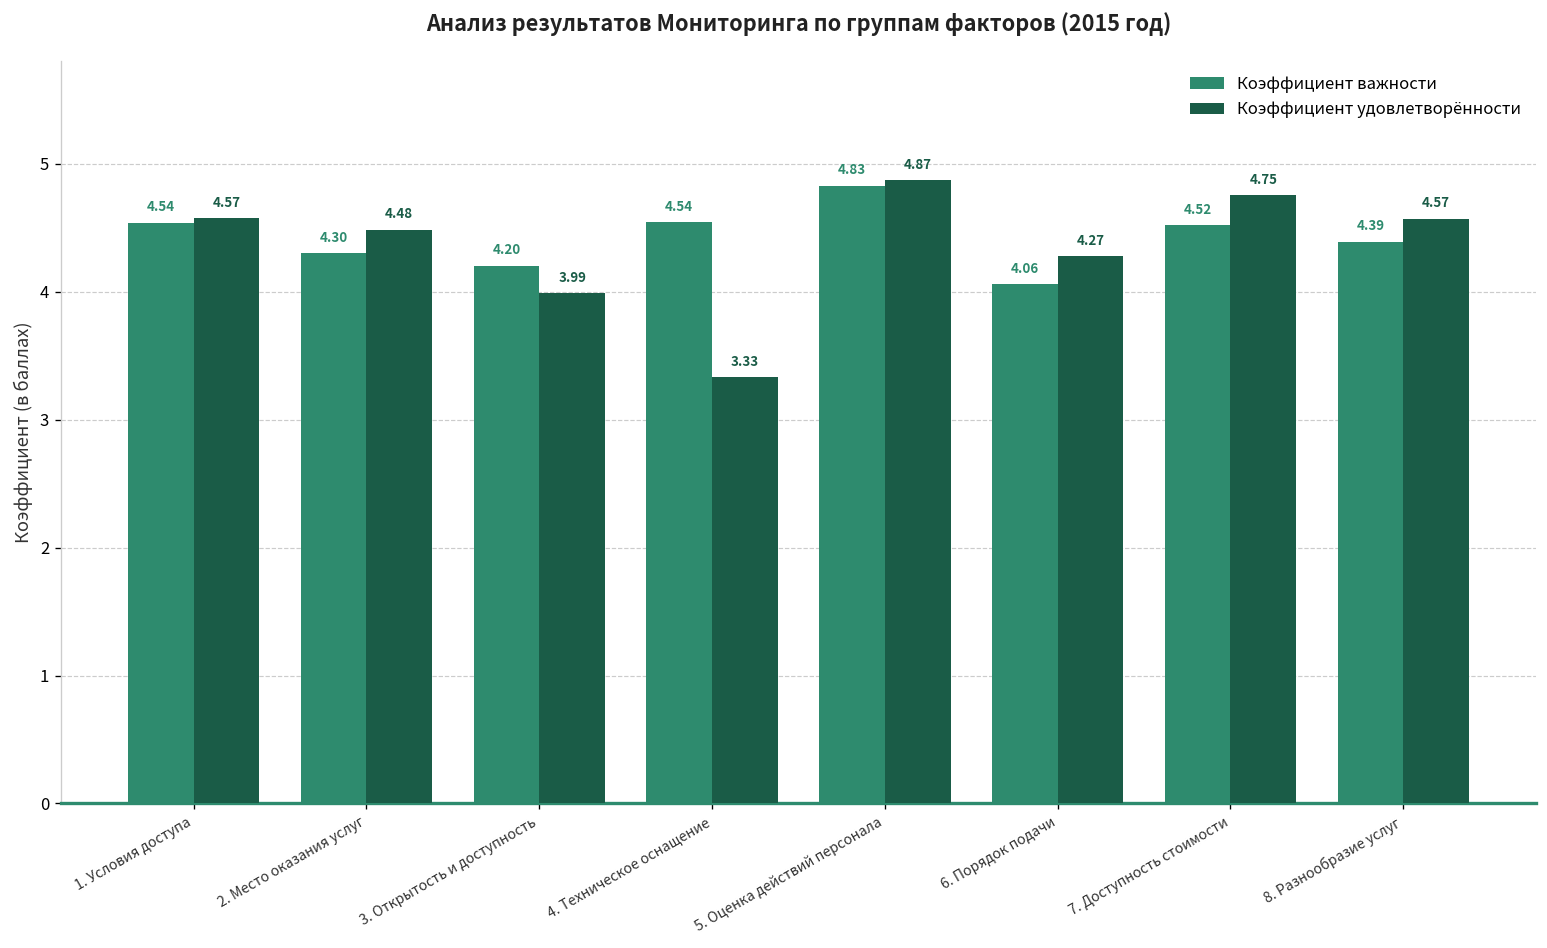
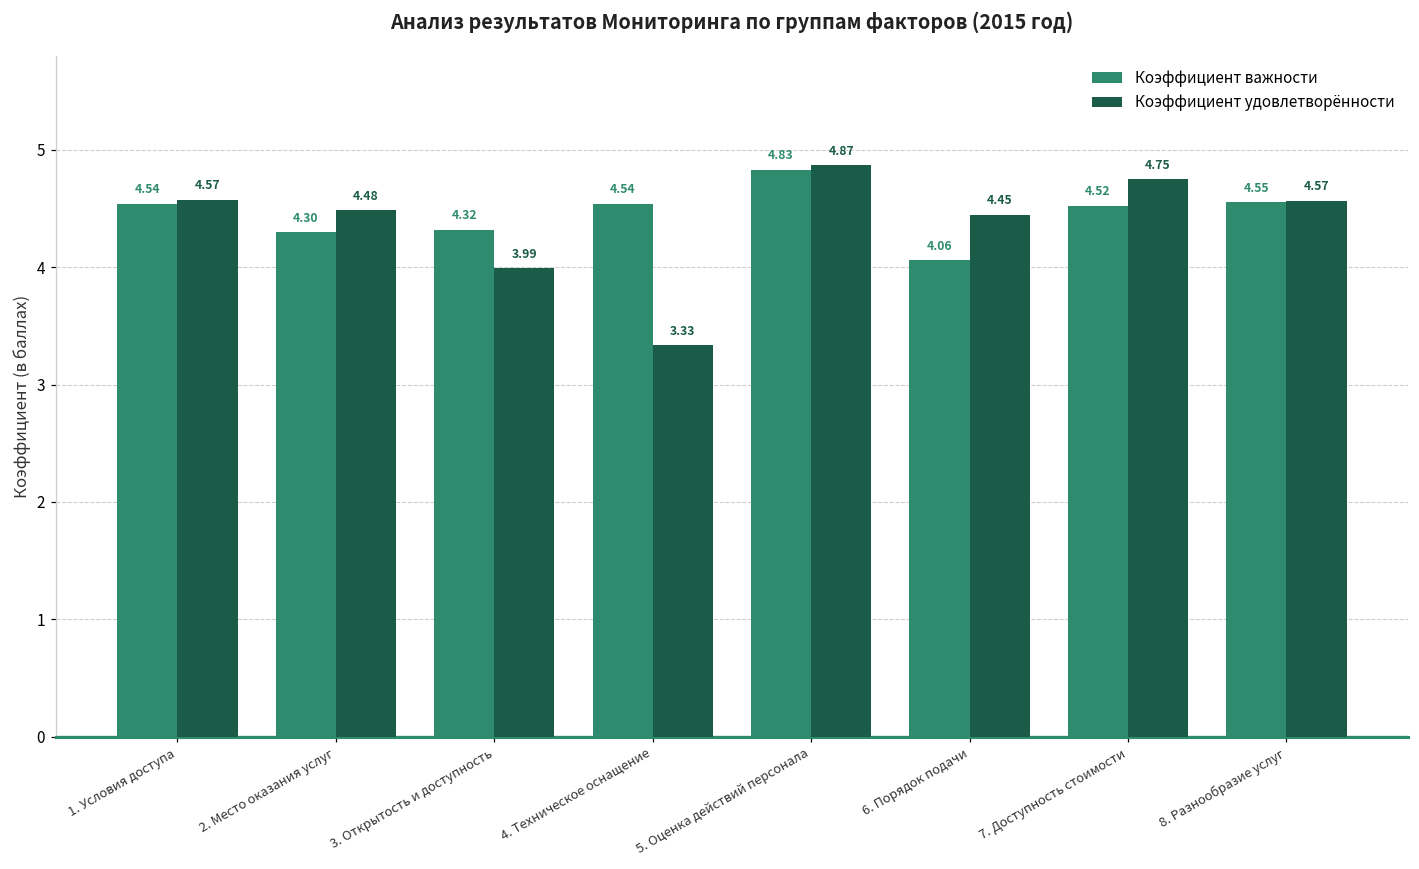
Коэффициент важности, 3. Открытость и доступность: 4.20 -> 4.32
Коэффициент удовлетворённости, 6. Порядок подачи: 4.27 -> 4.45
Коэффициент важности, 8. Разнообразие услуг: 4.39 -> 4.55
